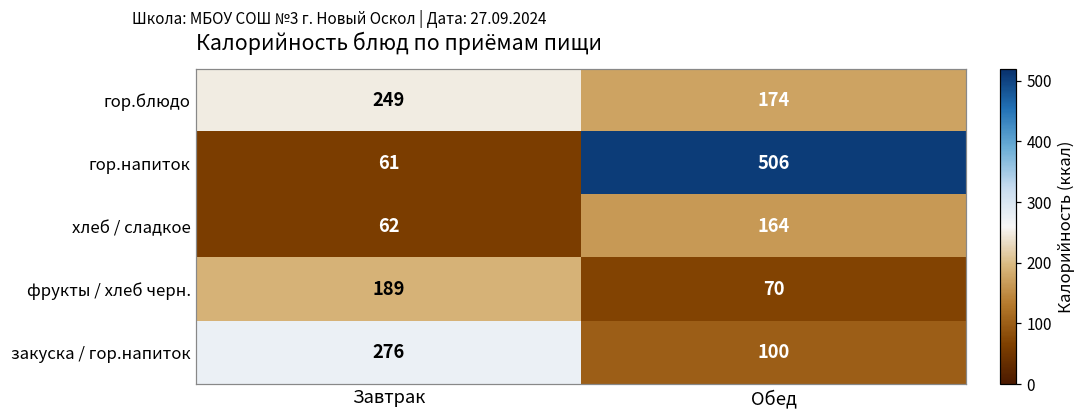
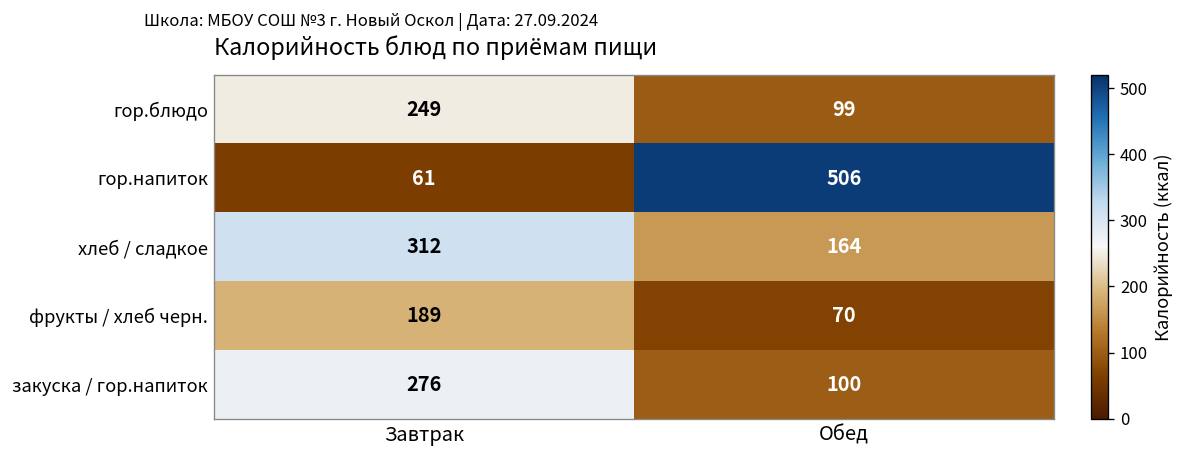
гор.блюдо, Обед: 174 -> 99
хлеб / сладкое, Завтрак: 62 -> 312
